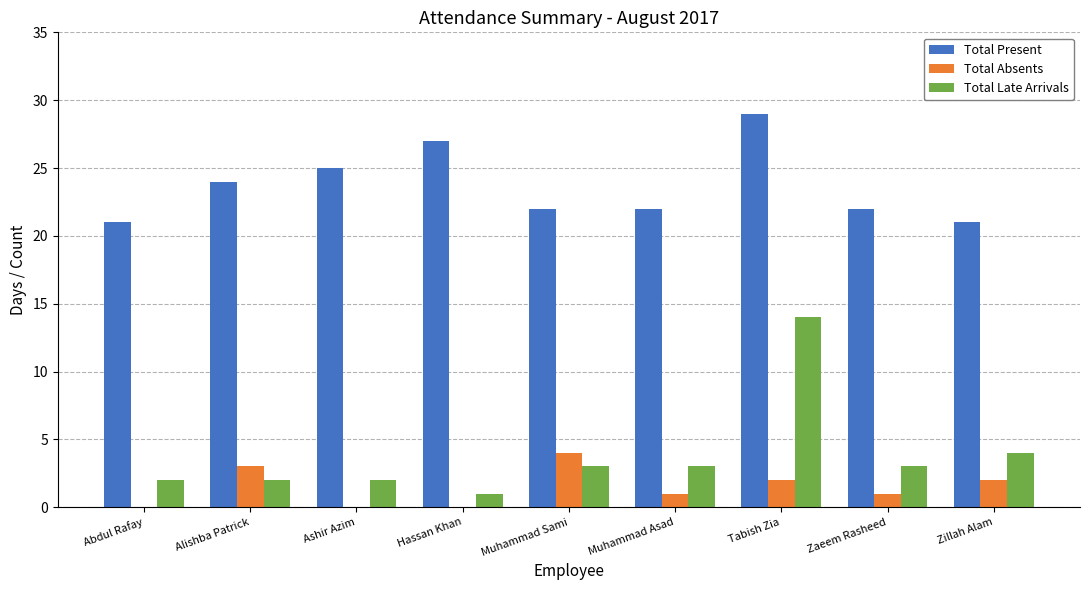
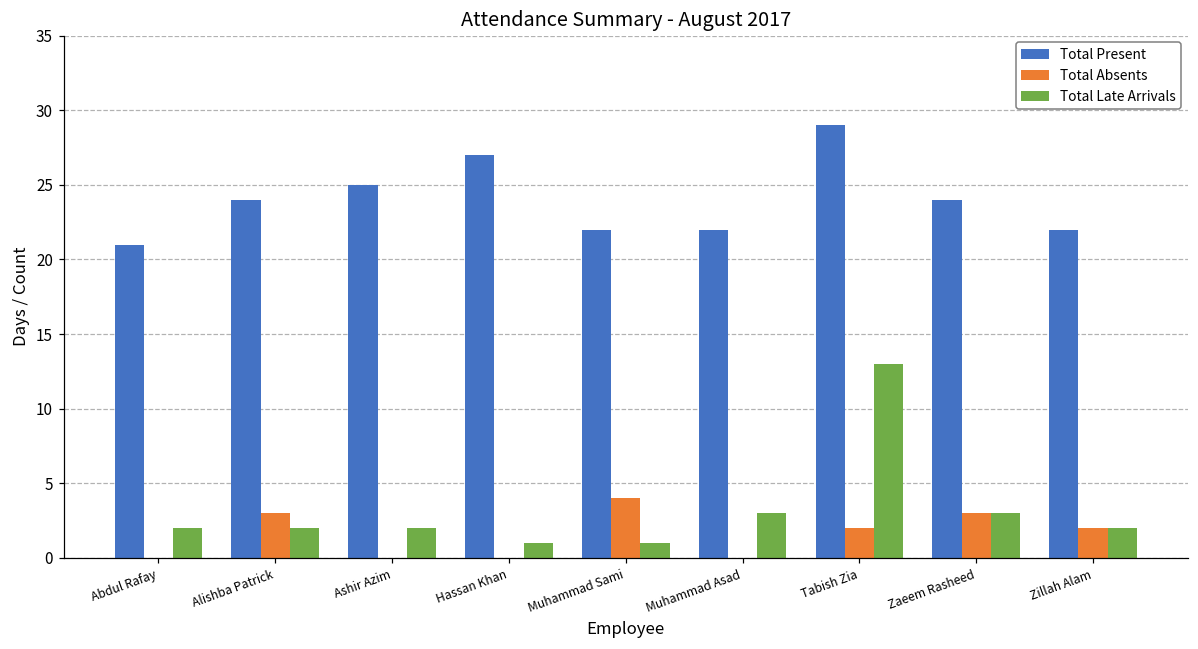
Total Late Arrivals, Muhammad Sami: 3 -> 1
Total Absents, Muhammad Asad: 1 -> 0
Total Late Arrivals, Tabish Zia: 14 -> 13
Total Present, Zaeem Rasheed: 22 -> 24
Total Absents, Zaeem Rasheed: 1 -> 3
Total Present, Zillah Alam: 21 -> 22
Total Late Arrivals, Zillah Alam: 4 -> 2
